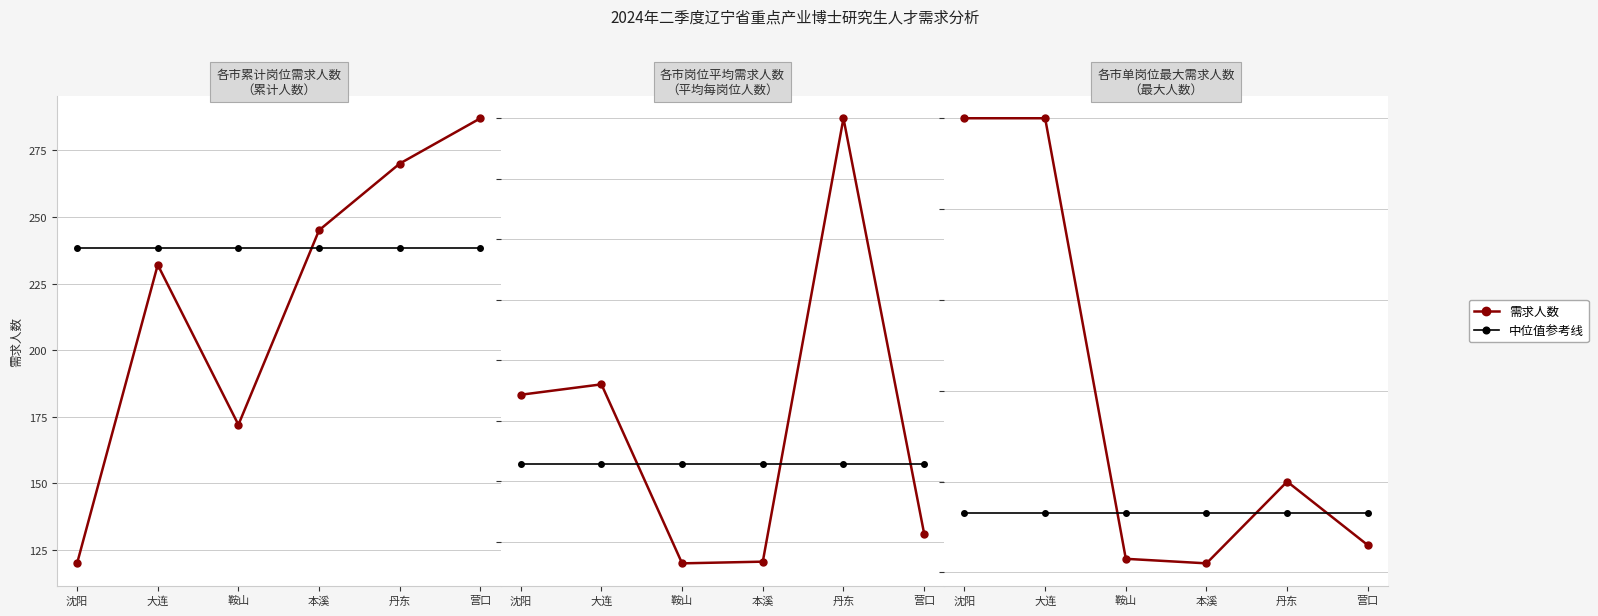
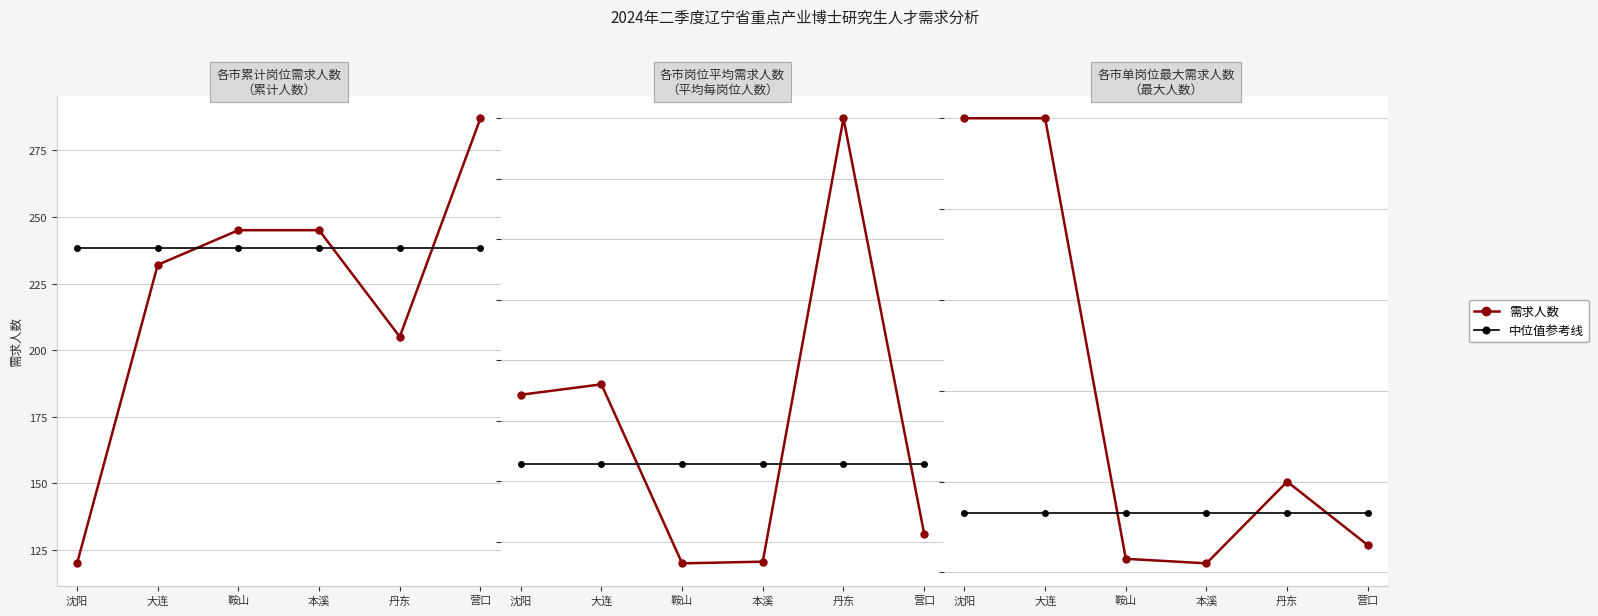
各市累计岗位需求人数 （累计人数）, 需求人数, 鞍山: 172 -> 245
各市累计岗位需求人数 （累计人数）, 需求人数, 丹东: 270 -> 205
